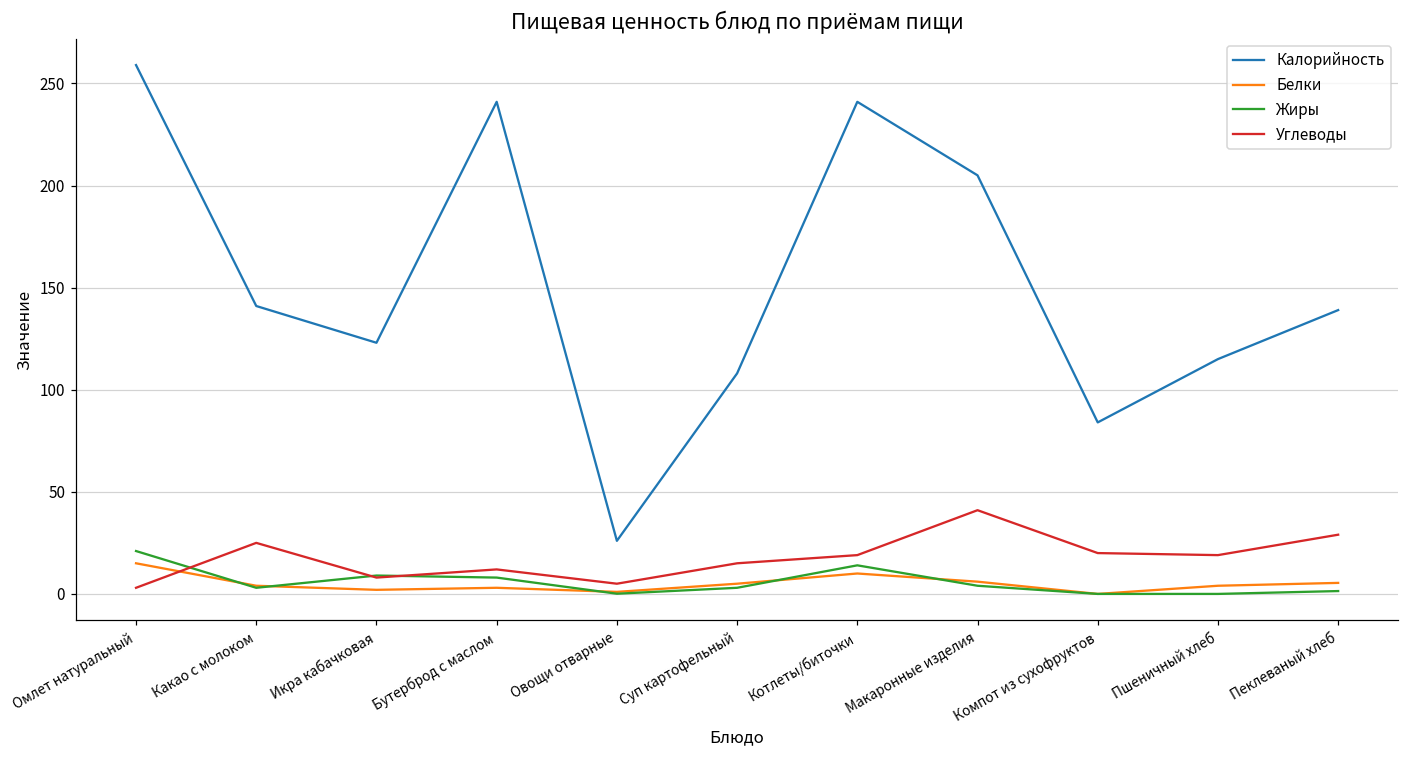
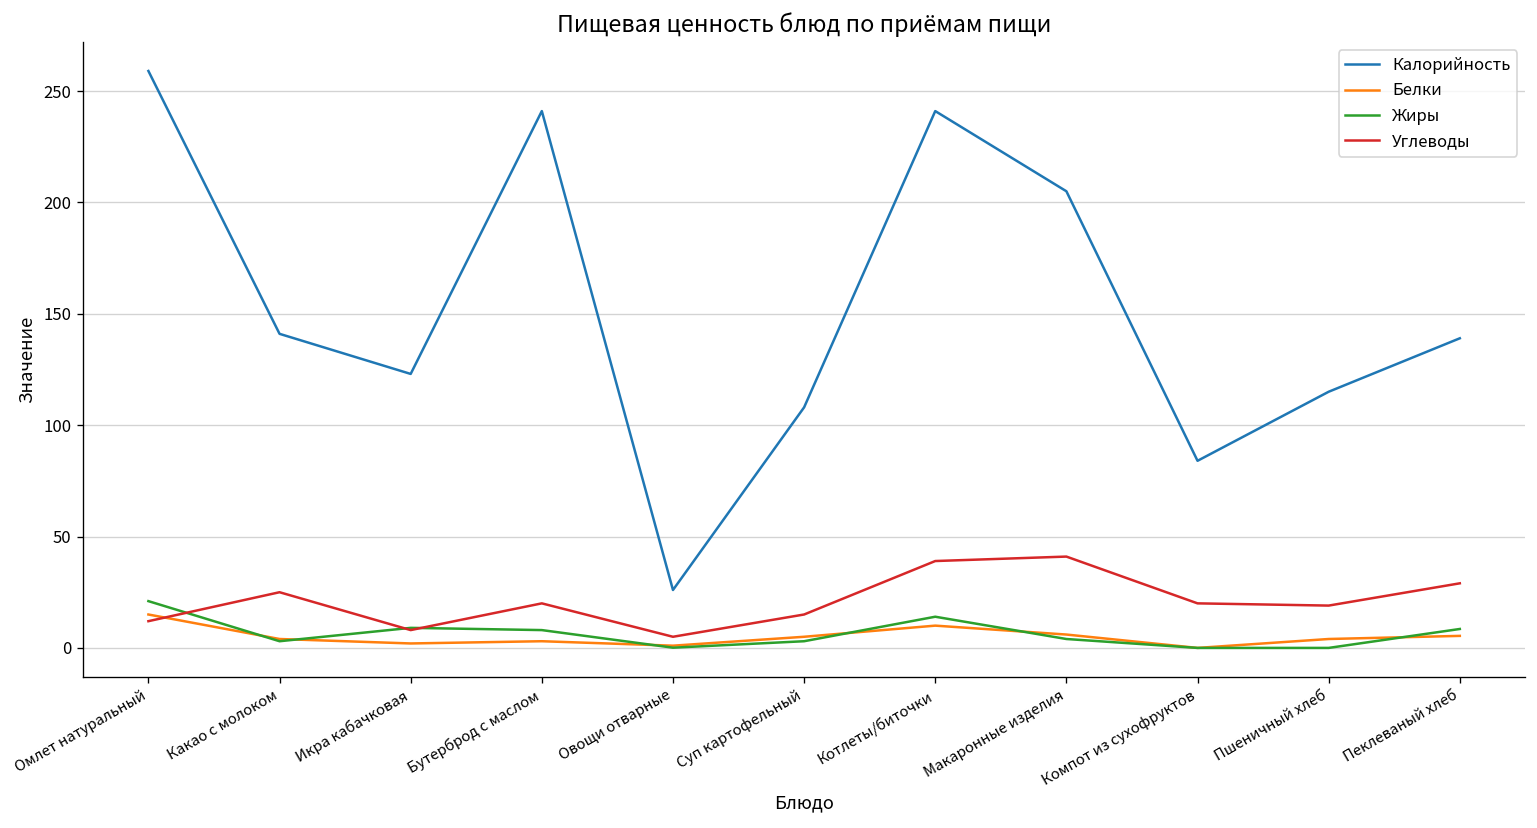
Углеводы, Омлет натуральный: 3 -> 12
Углеводы, Бутерброд с маслом: 12 -> 20
Углеводы, Котлеты/биточки: 19 -> 39
Жиры, Пеклеваный хлеб: 1 -> 9
